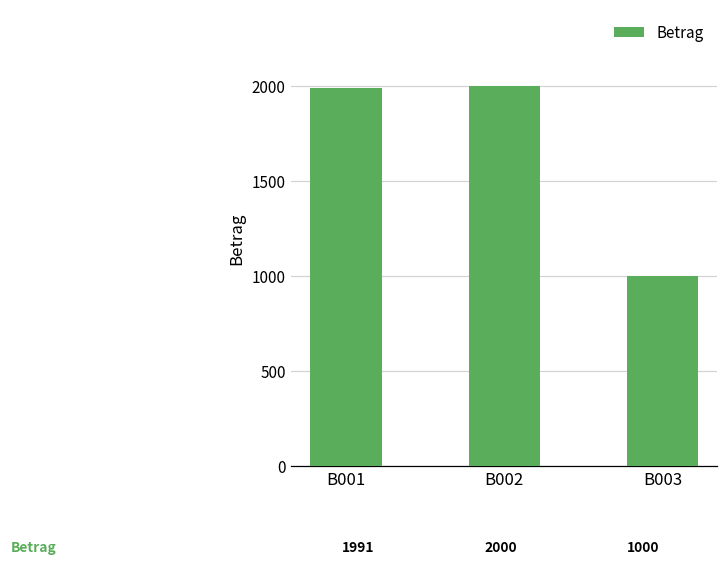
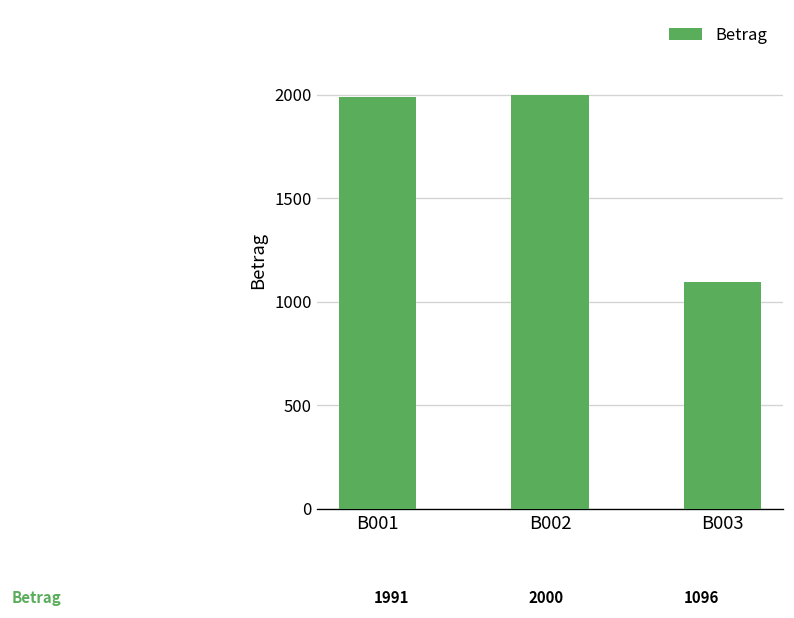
B003: 1000 -> 1096
